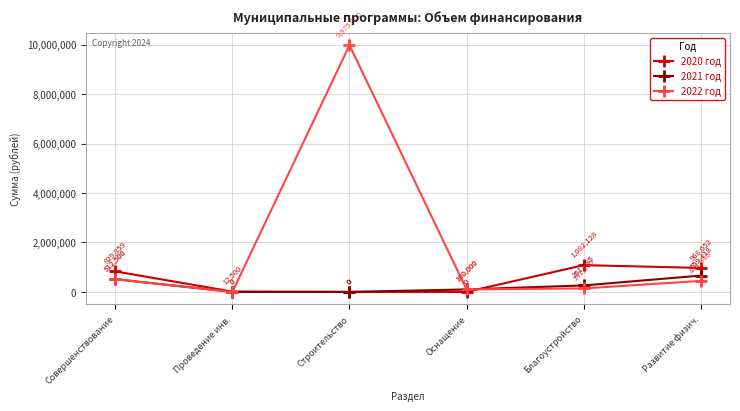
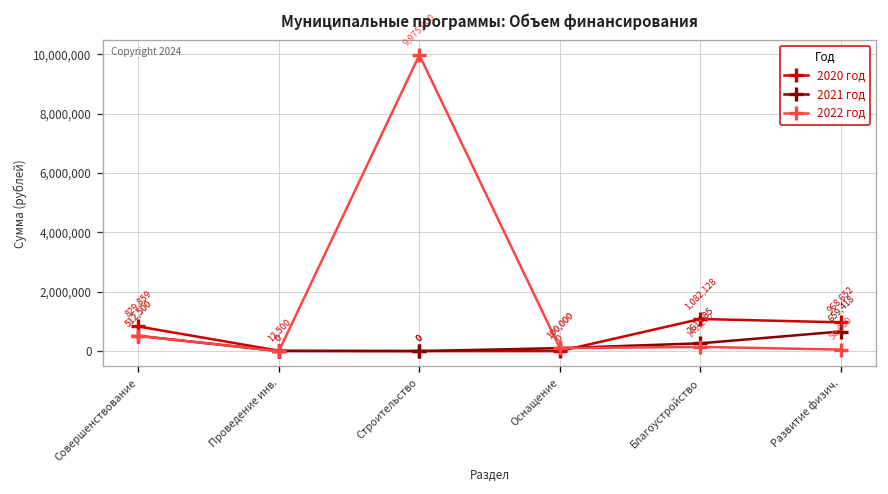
2022 год, Развитие физич.: 444,946 -> 50,000
